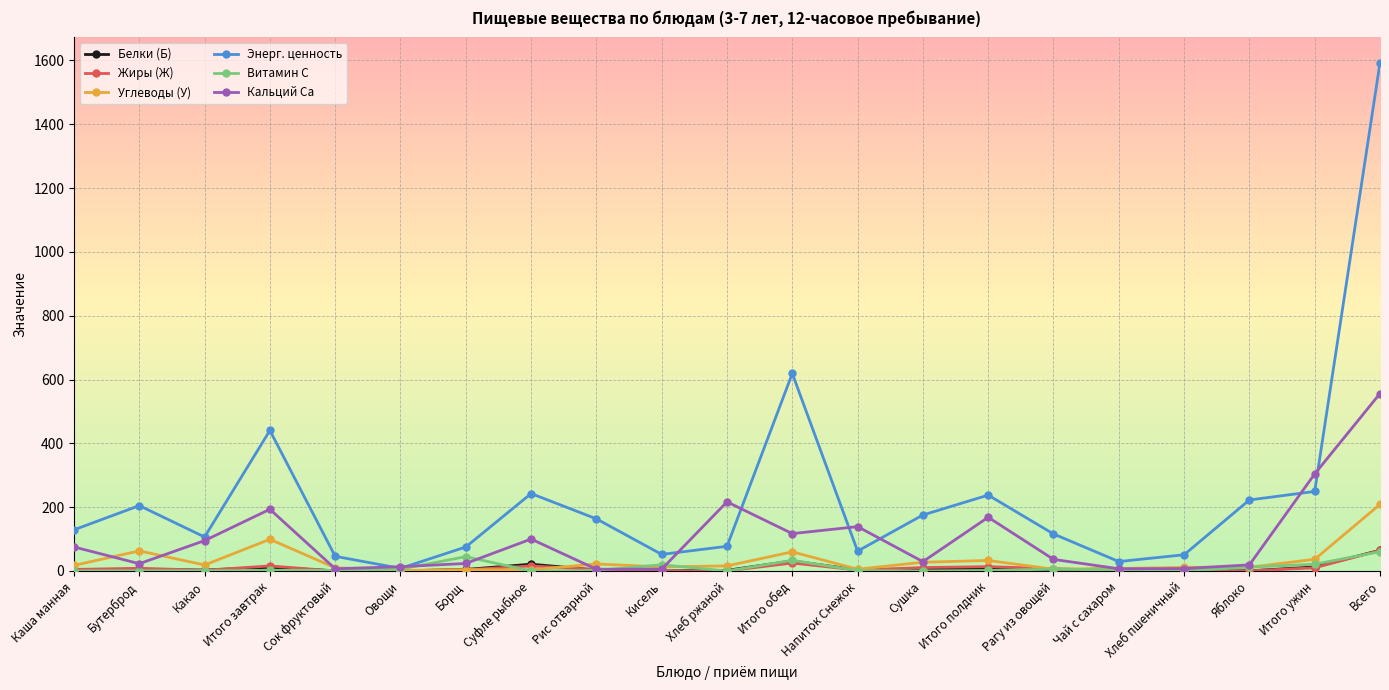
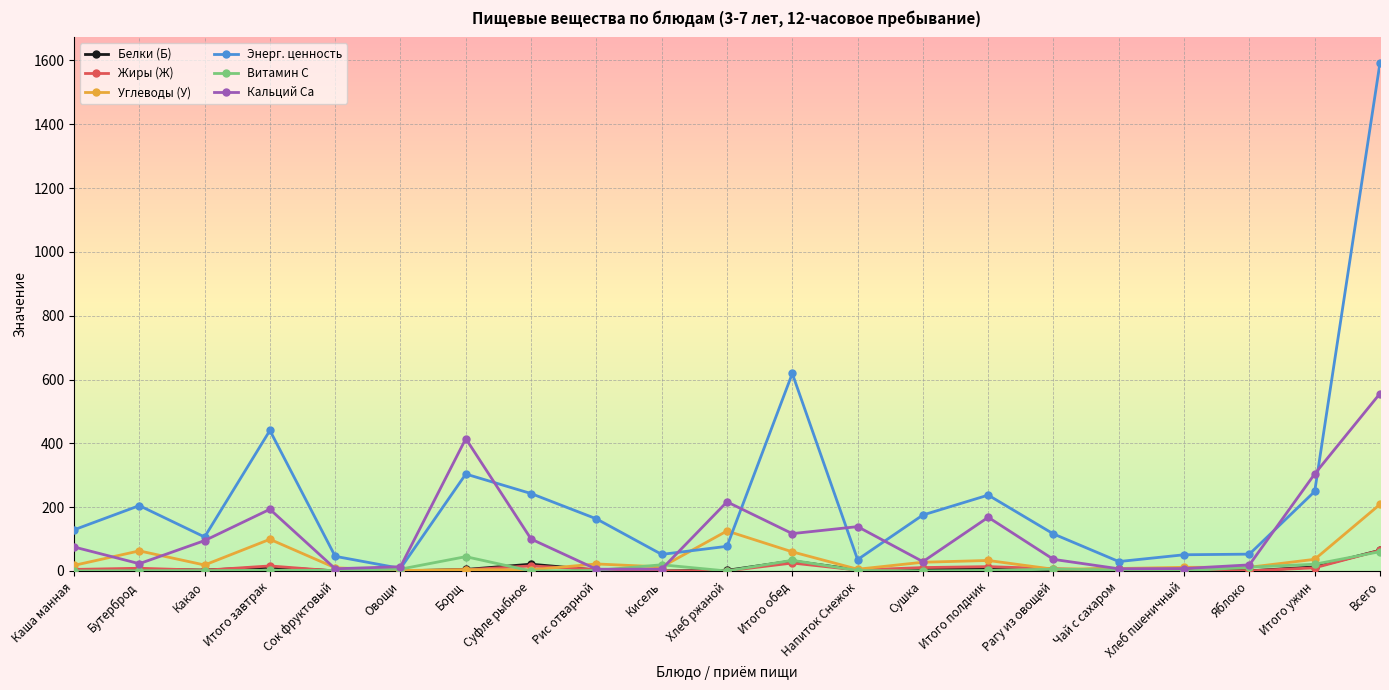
Энерг. ценность, Борщ: 80 -> 300
Кальций Ca, Борщ: 20 -> 410
Углеводы (У), Хлеб ржаной: 20 -> 130
Энерг. ценность, Напиток Снежок: 60 -> 40
Энерг. ценность, Яблоко: 220 -> 50
